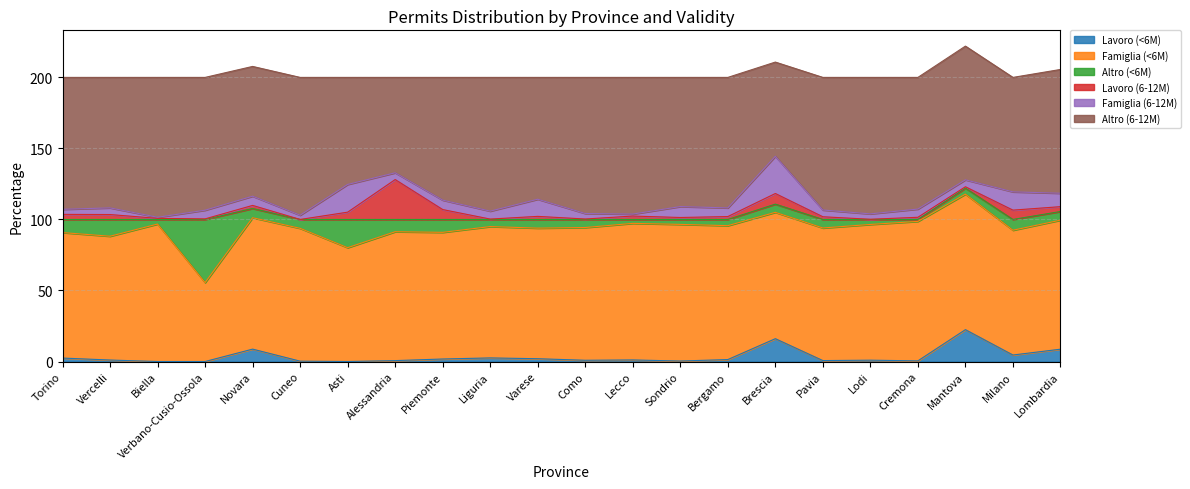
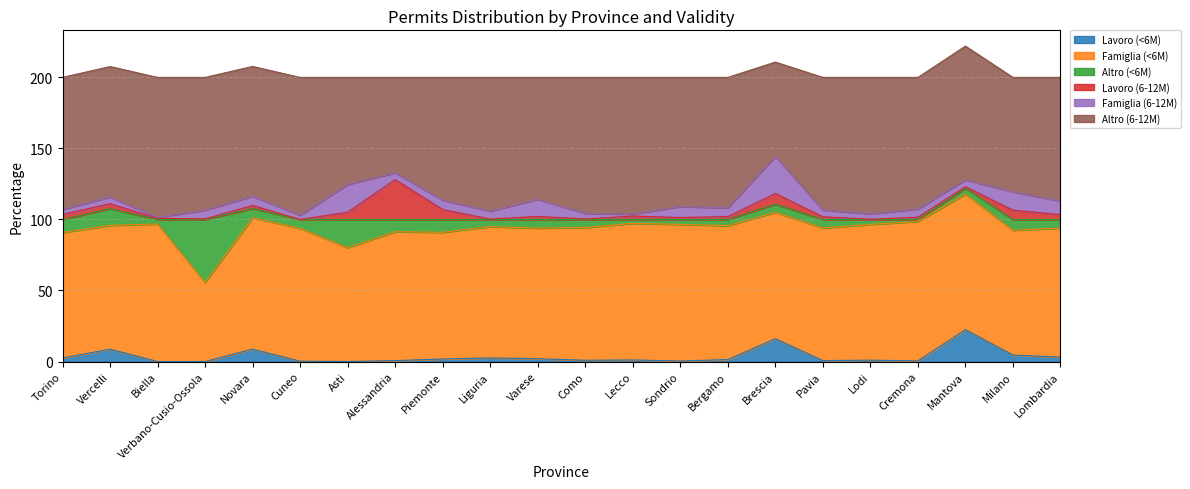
Lavoro (<6M), Vercelli: 1 -> 9
Lavoro (<6M), Lombardia: 9 -> 3
